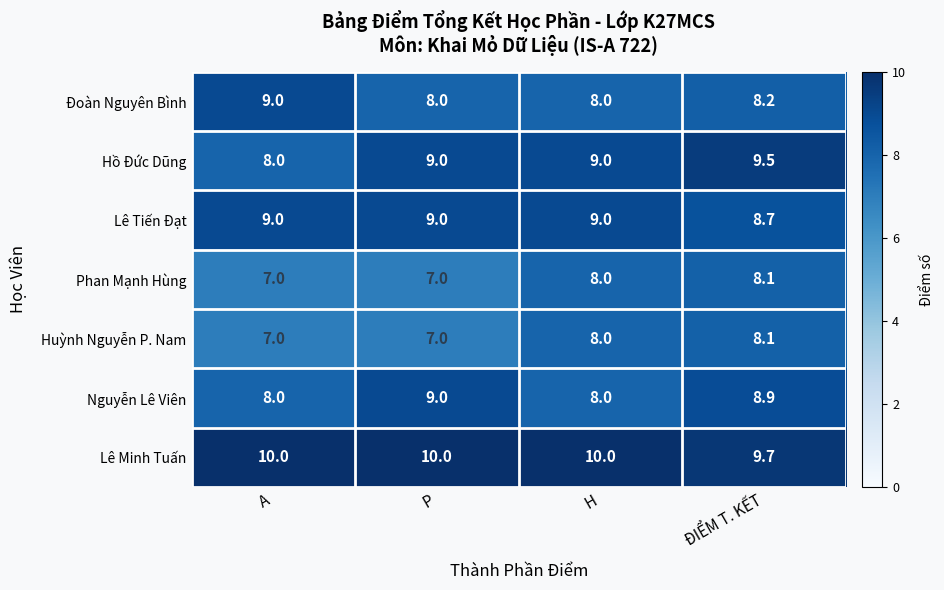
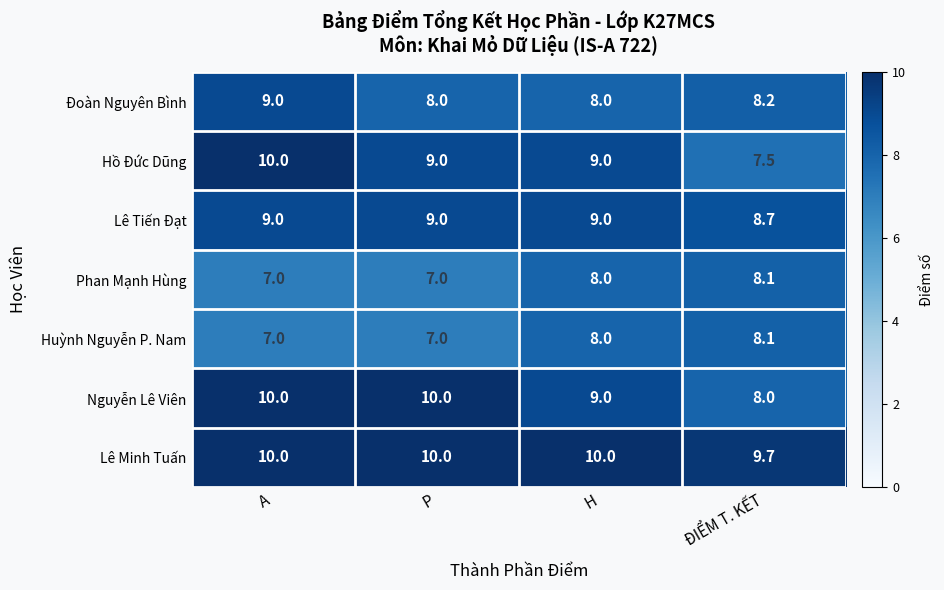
Hồ Đức Dũng, A: 8.0 -> 10.0
Hồ Đức Dũng, ĐIỂM T. KẾT: 9.5 -> 7.5
Nguyễn Lê Viên, A: 8.0 -> 10.0
Nguyễn Lê Viên, P: 9.0 -> 10.0
Nguyễn Lê Viên, H: 8.0 -> 9.0
Nguyễn Lê Viên, ĐIỂM T. KẾT: 8.9 -> 8.0
